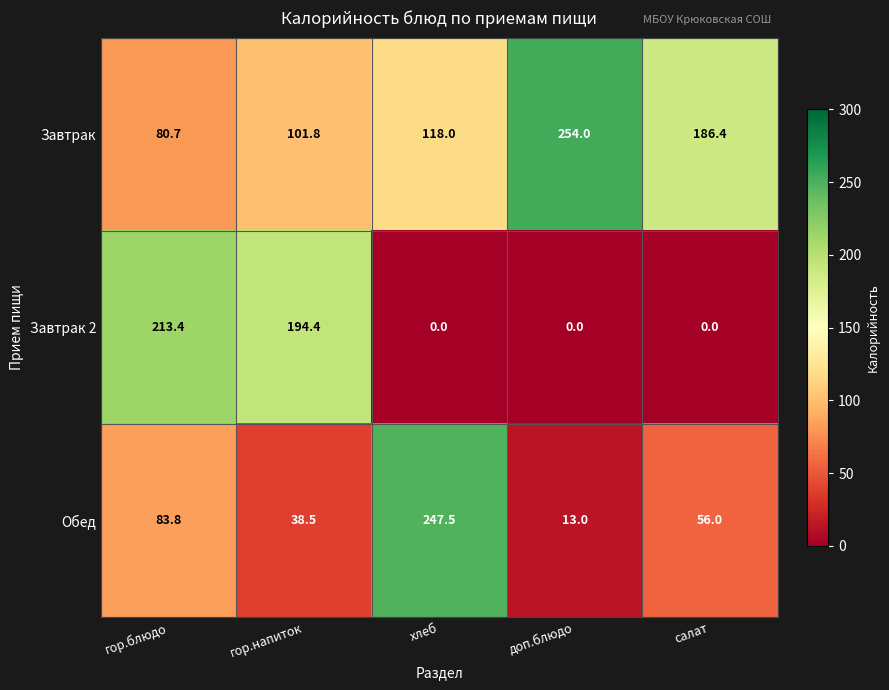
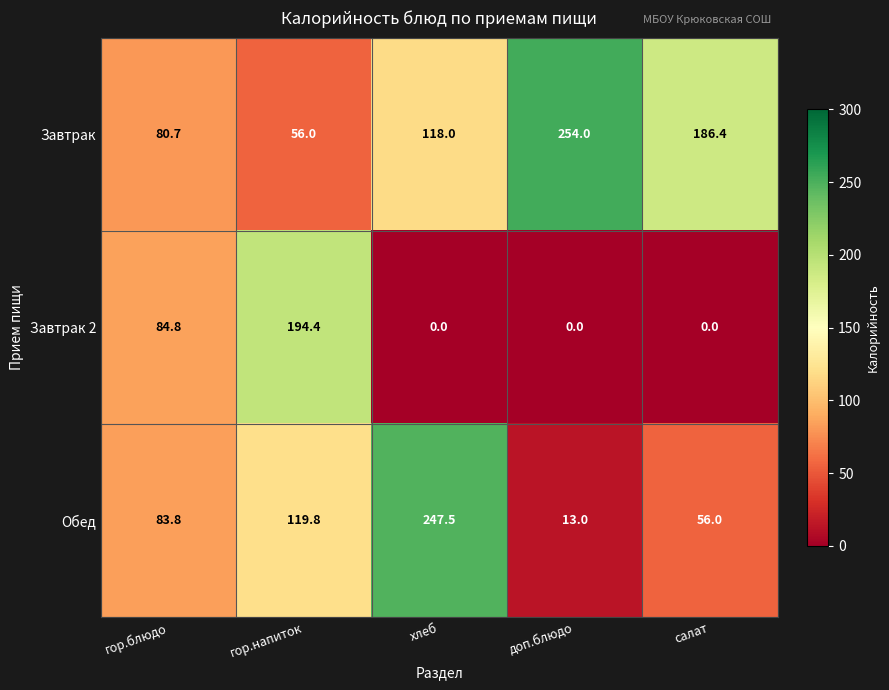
Завтрак, гор.напиток: 101.8 -> 56.0
Завтрак 2, гор.блюдо: 213.4 -> 84.8
Обед, гор.напиток: 38.5 -> 119.8
